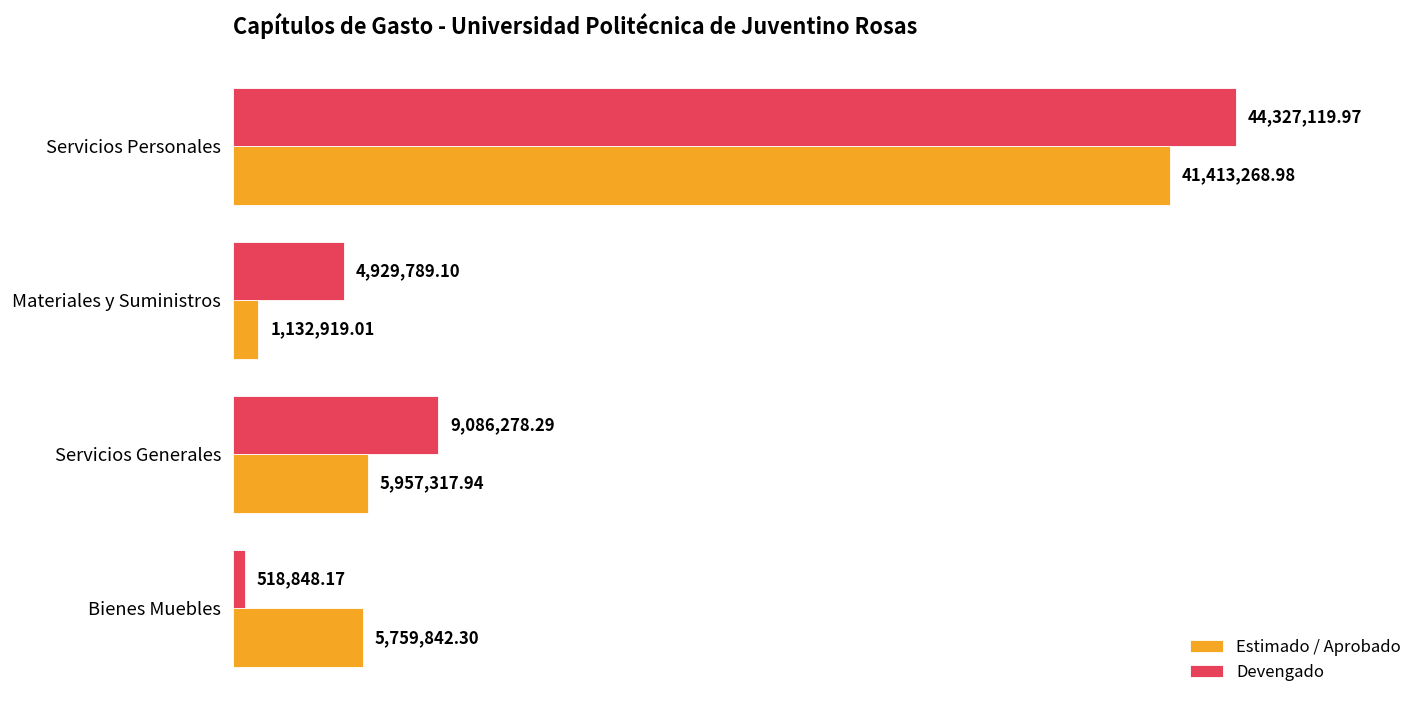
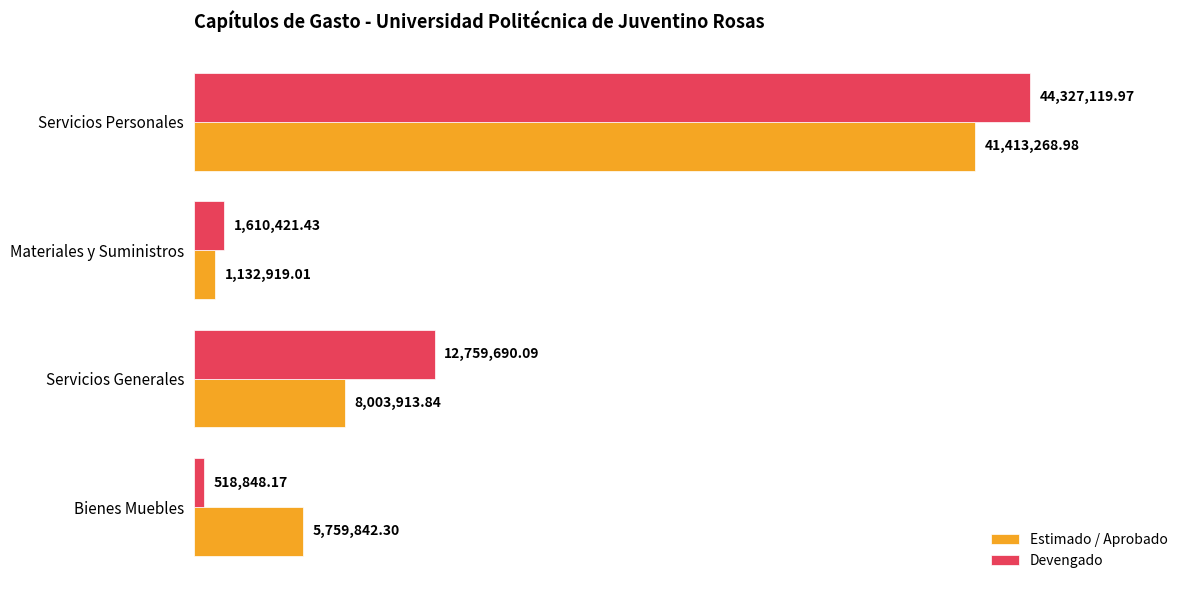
Devengado, Materiales y Suministros: 4,929,789.10 -> 1,610,421.43
Devengado, Servicios Generales: 9,086,278.29 -> 12,759,690.09
Estimado / Aprobado, Servicios Generales: 5,957,317.94 -> 8,003,913.84
